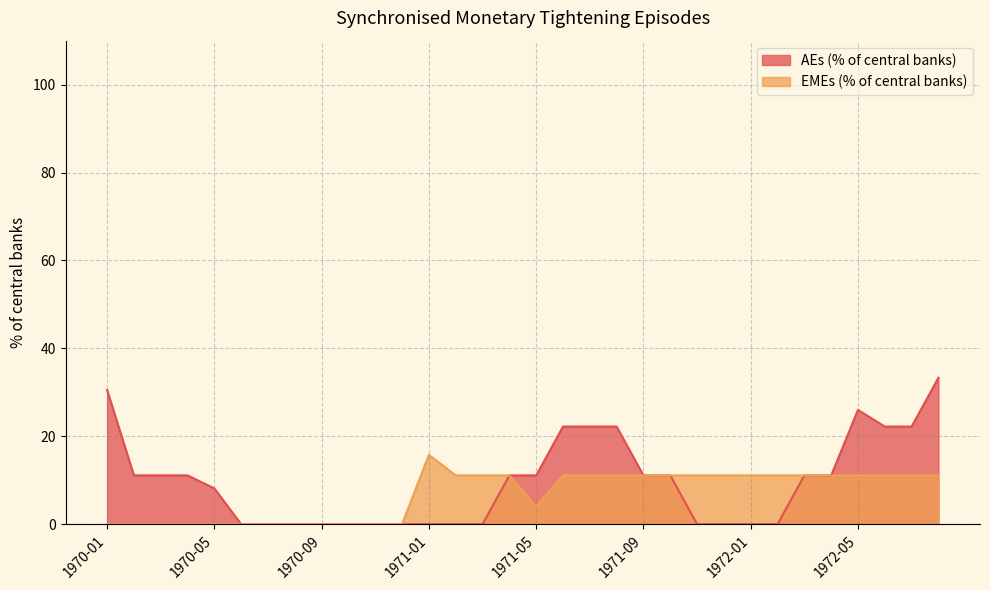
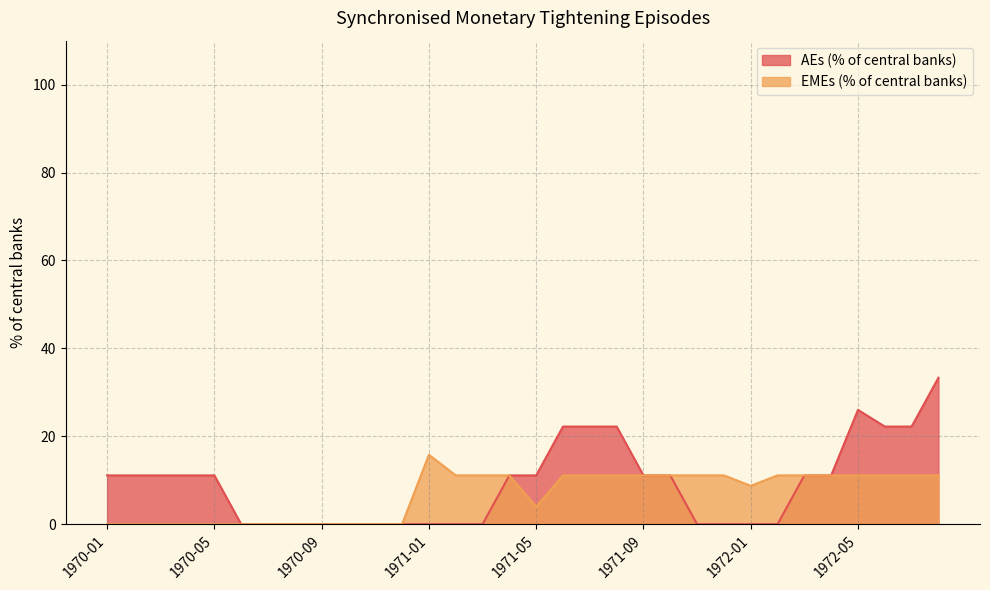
AEs (% of central banks), 1970-01: 31 -> 11
AEs (% of central banks), 1970-05: 8 -> 11
EMEs (% of central banks), 1972-01: 11 -> 9
